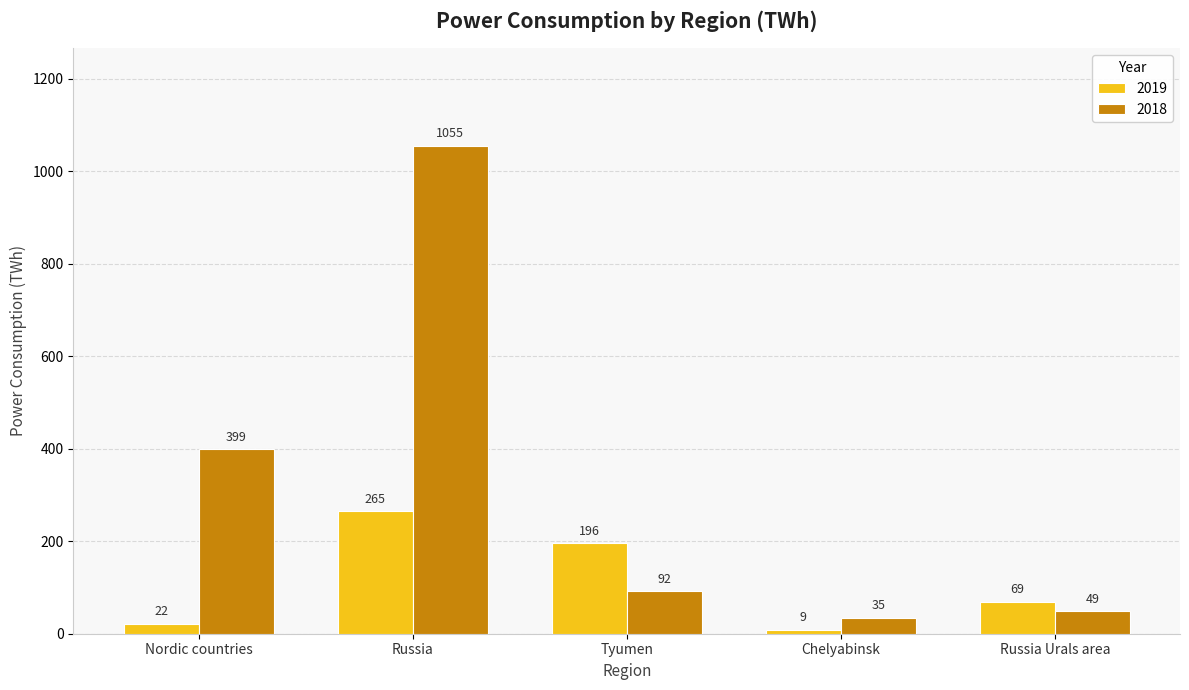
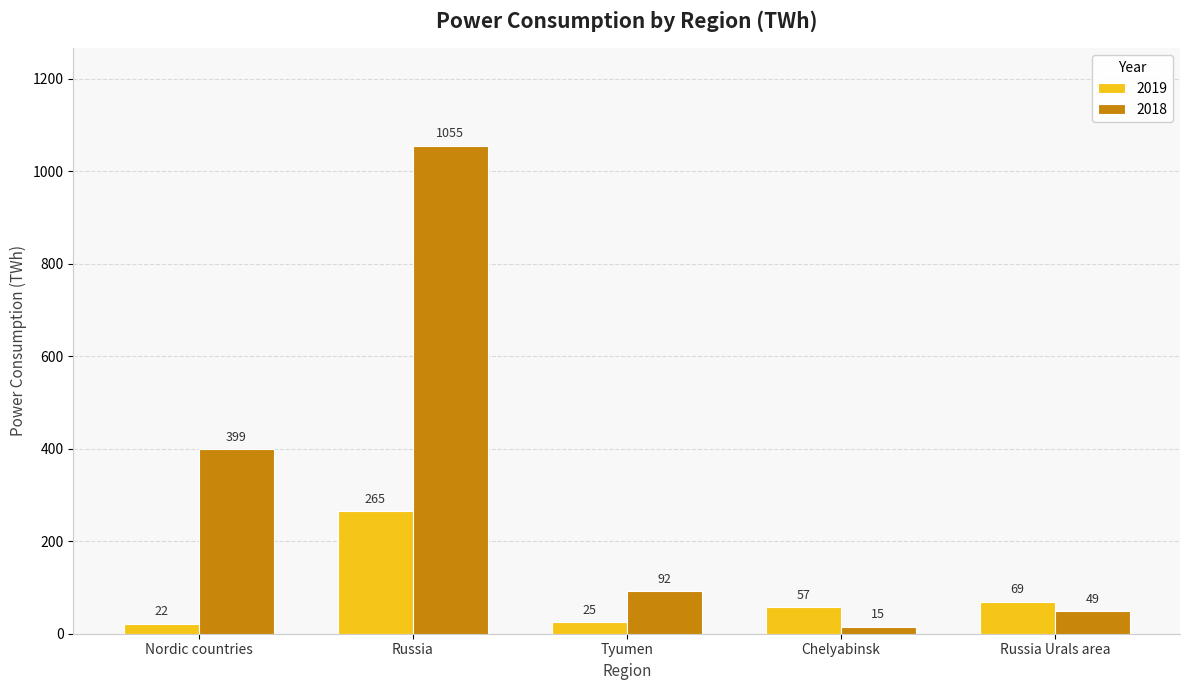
2019, Tyumen: 196 -> 25
2019, Chelyabinsk: 9 -> 57
2018, Chelyabinsk: 35 -> 15
